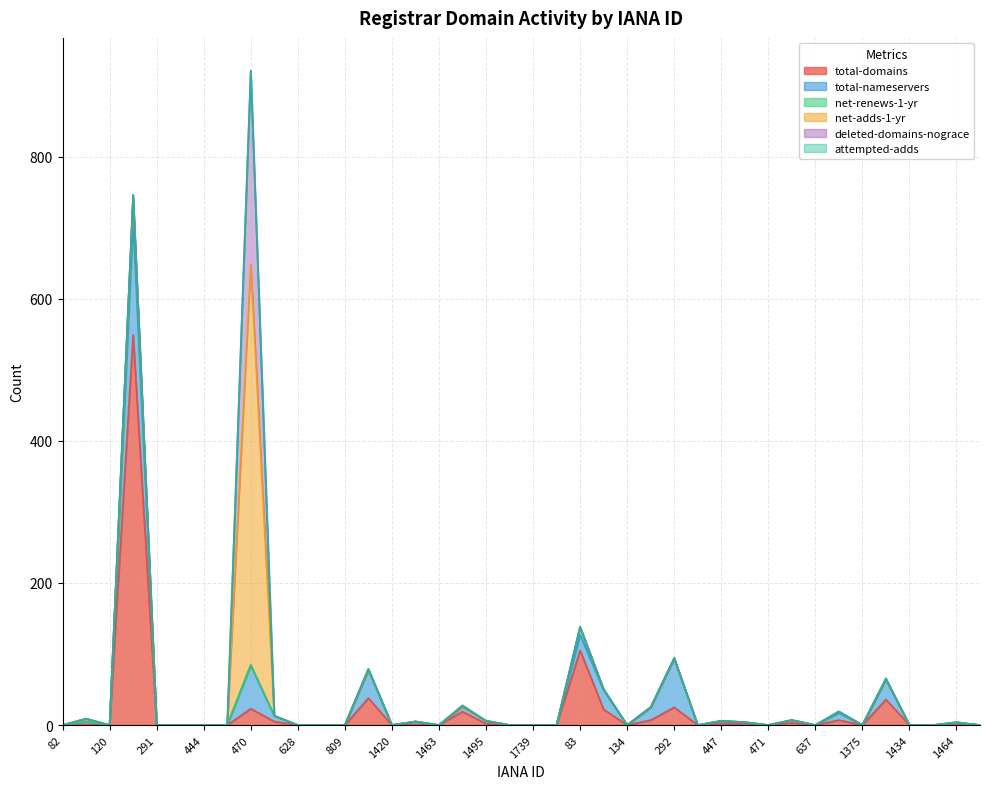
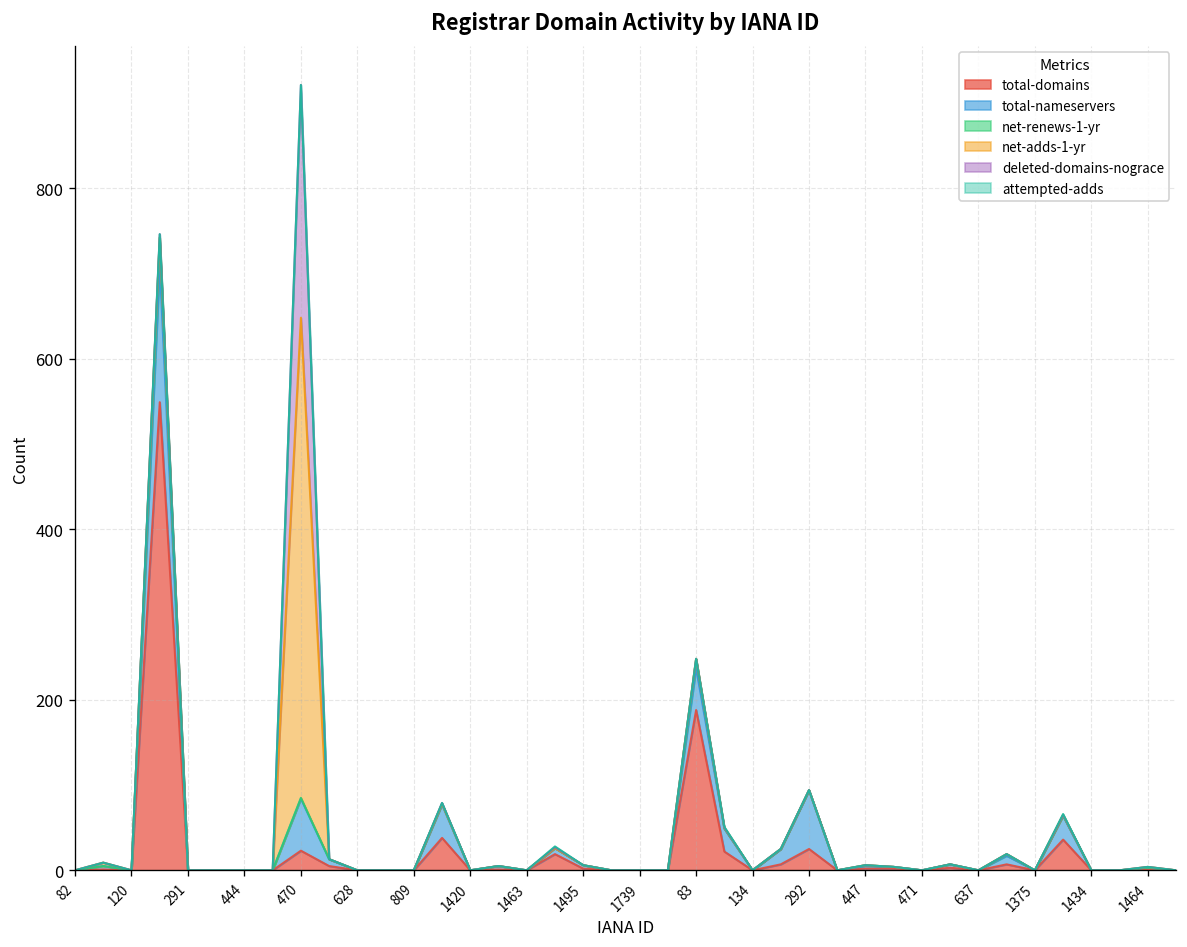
total-domains, 83: 110 -> 190
total-nameservers, 83: 20 -> 50
